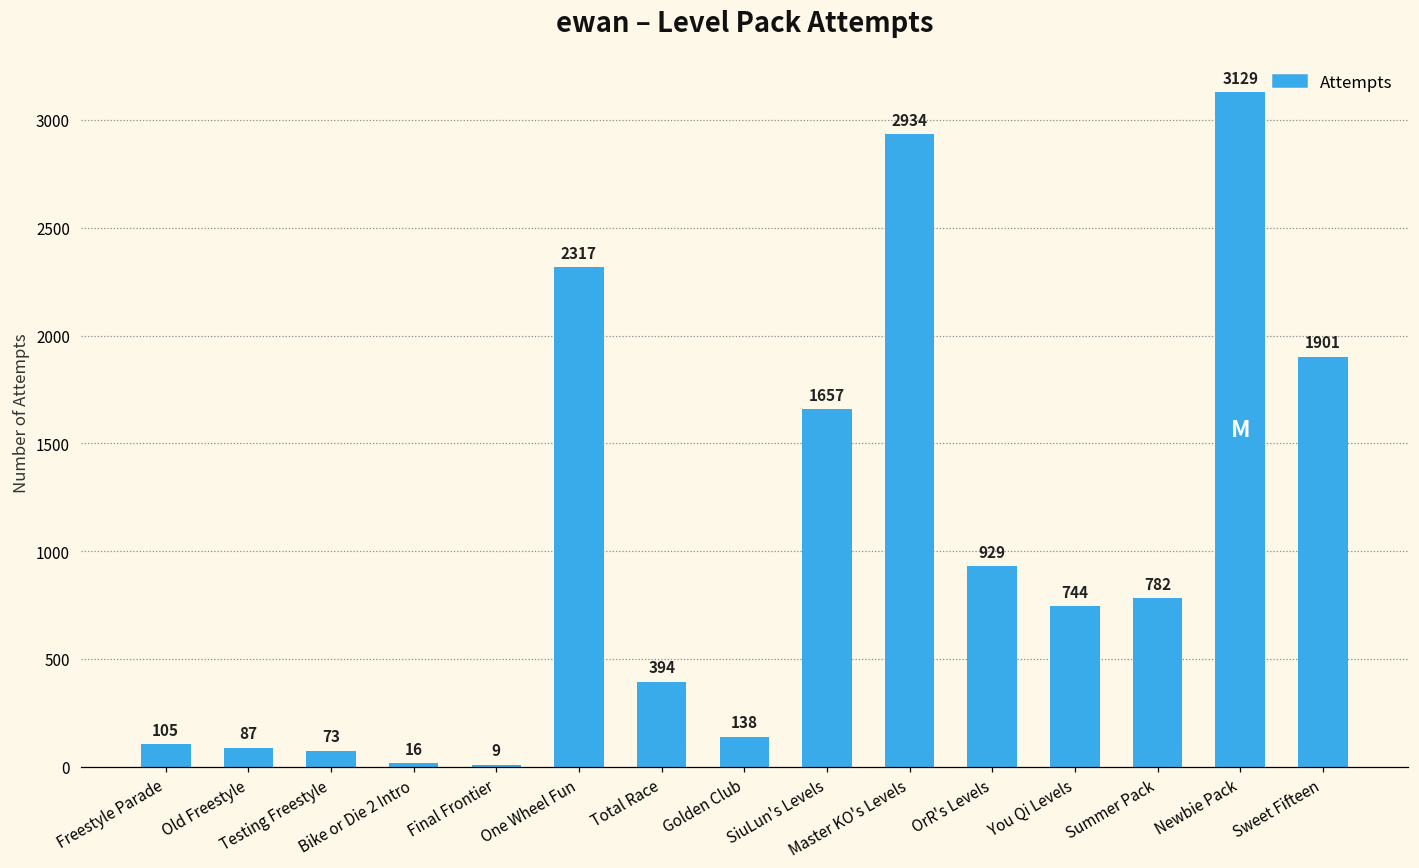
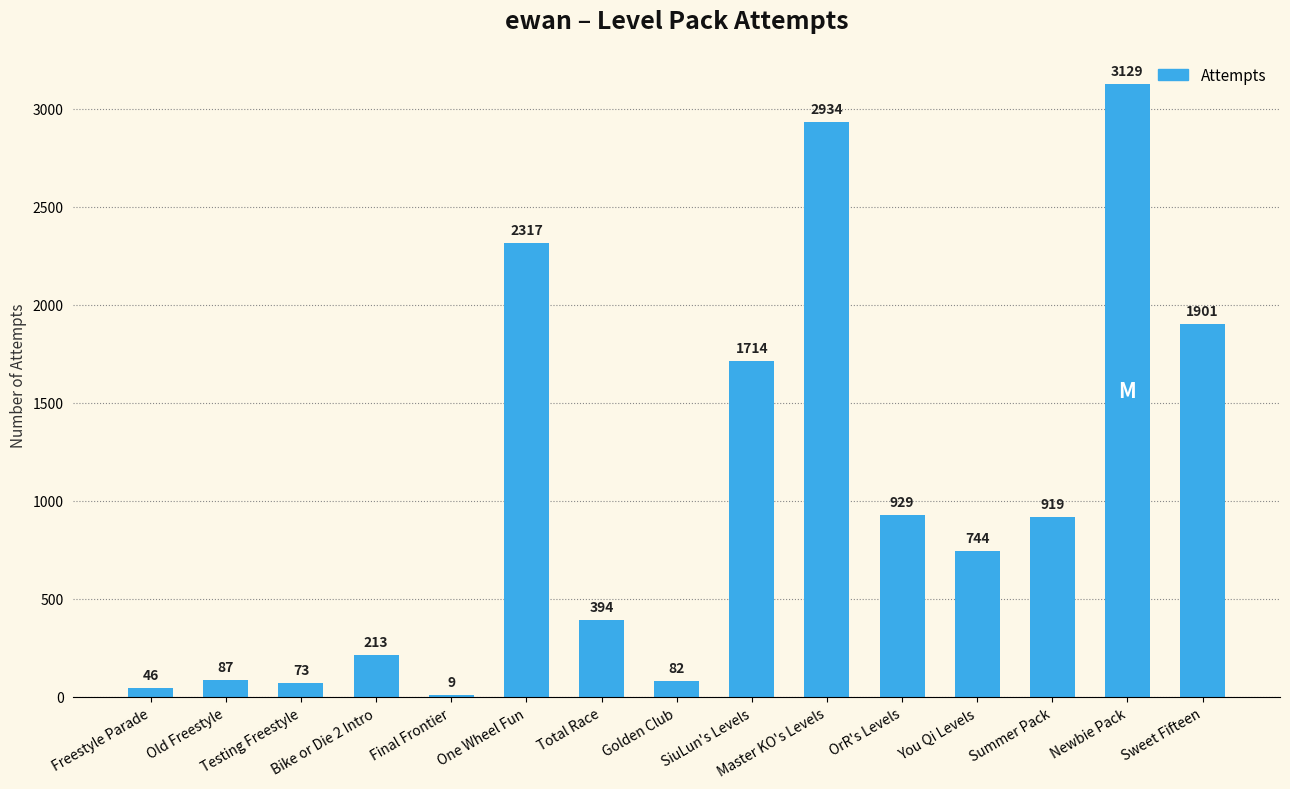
Freestyle Parade: 105 -> 46
Bike or Die 2 Intro: 16 -> 213
Golden Club: 138 -> 82
SiuLun's Levels: 1657 -> 1714
Summer Pack: 782 -> 919
